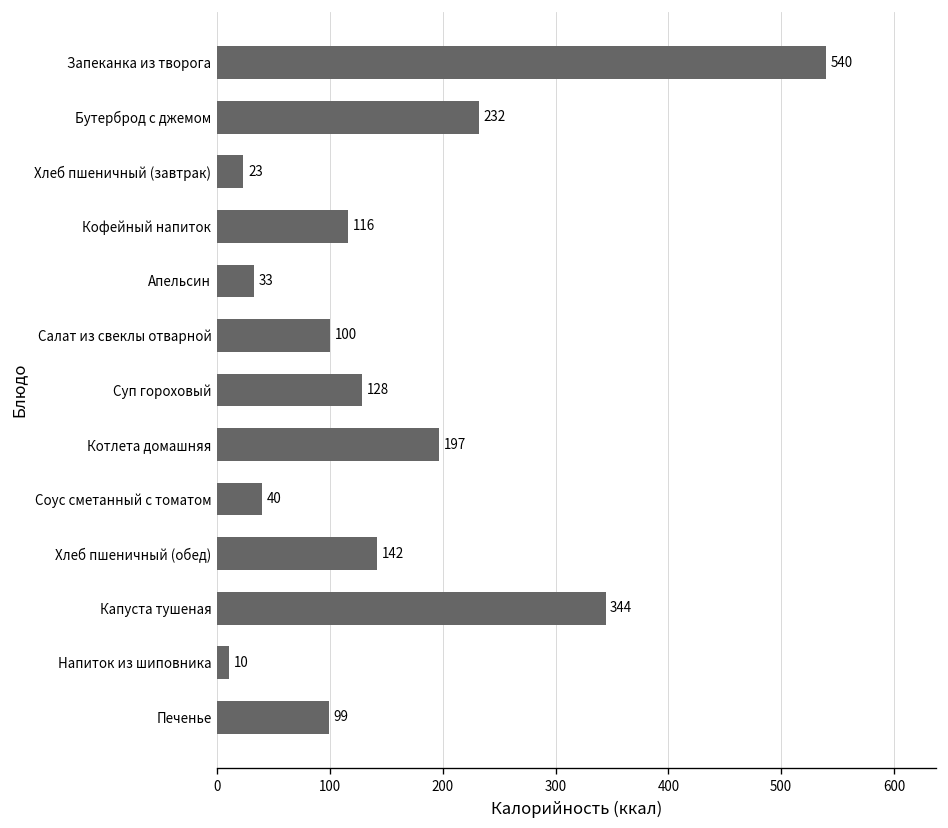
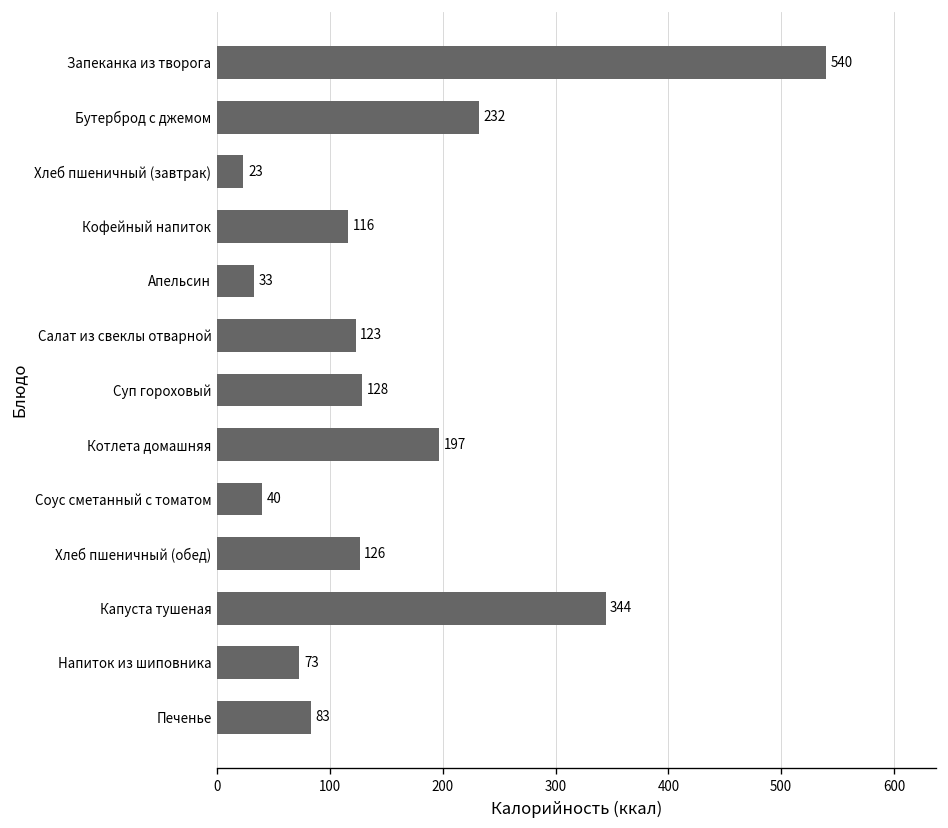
Салат из свеклы отварной: 100 -> 123
Хлеб пшеничный (обед): 142 -> 126
Напиток из шиповника: 10 -> 73
Печенье: 99 -> 83
